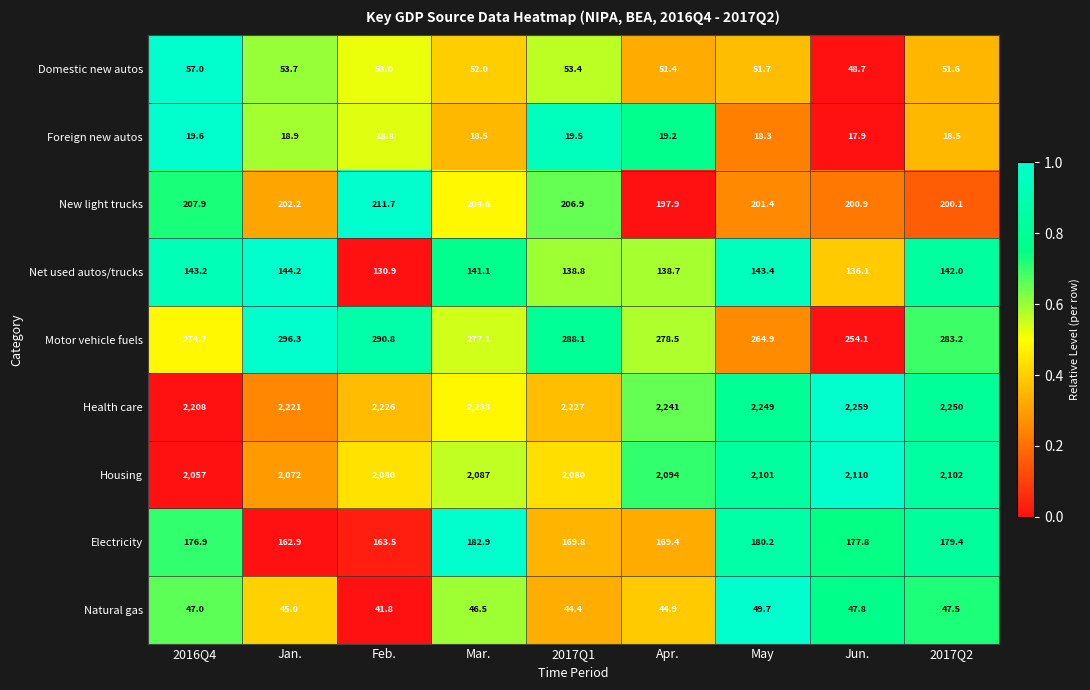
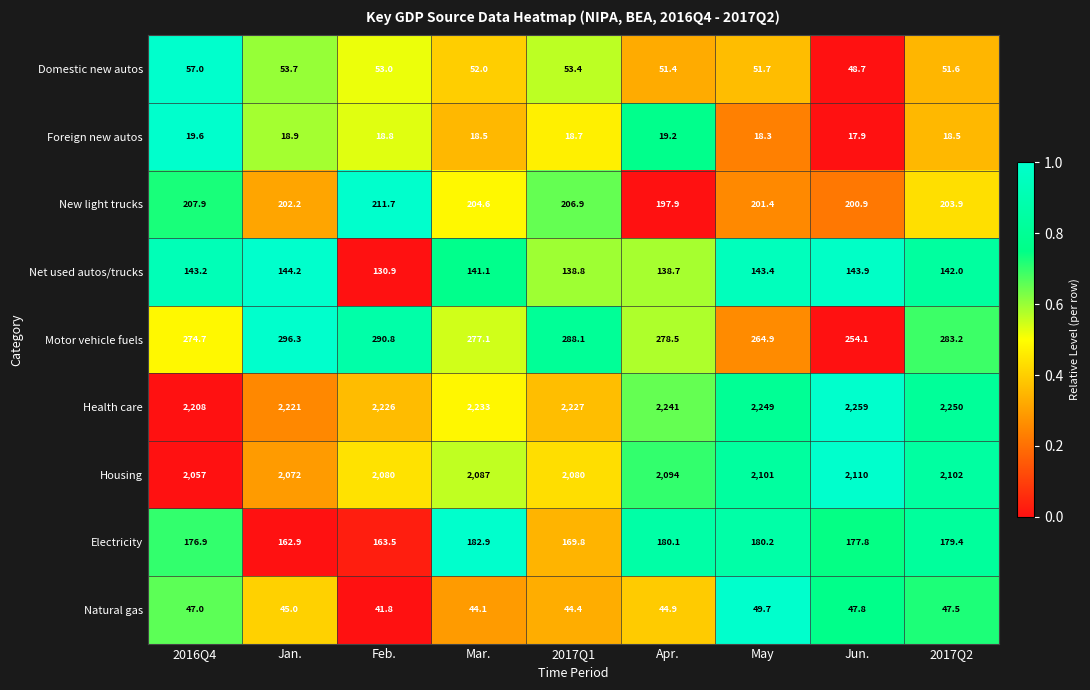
Foreign new autos, 2017Q1: 19.5 -> 18.7
New light trucks, 2017Q2: 200.1 -> 203.9
Net used autos/trucks, Jun.: 136.1 -> 143.9
Electricity, Apr.: 169.4 -> 180.1
Natural gas, Mar.: 46.5 -> 44.1
